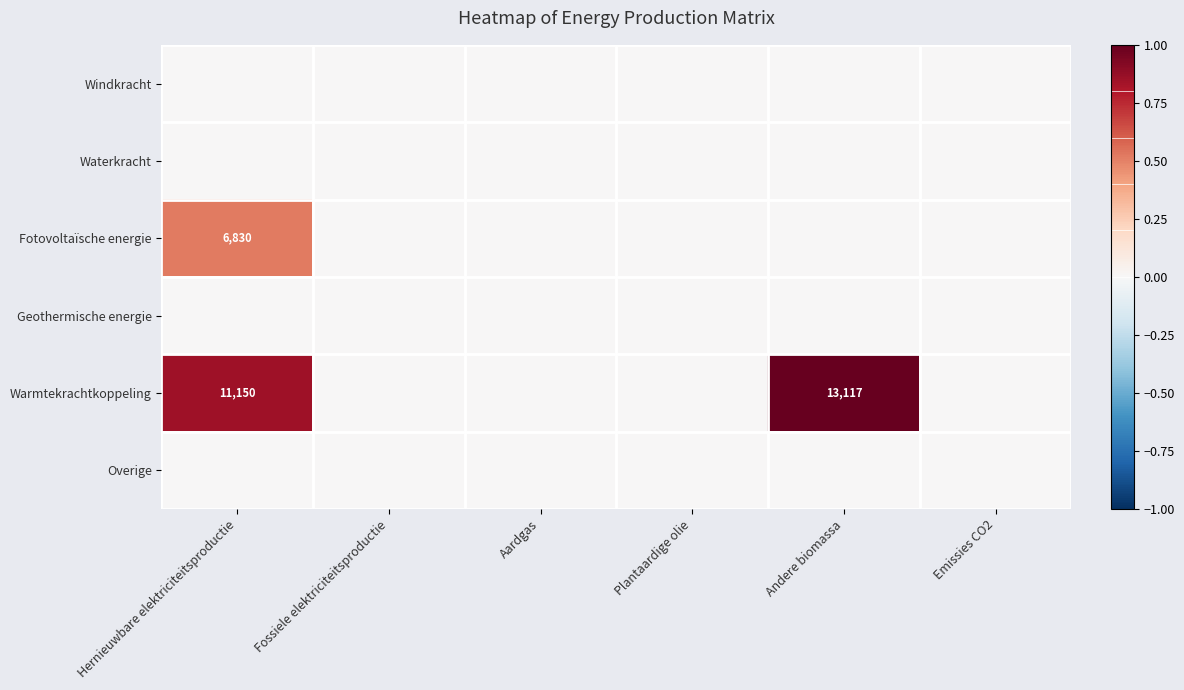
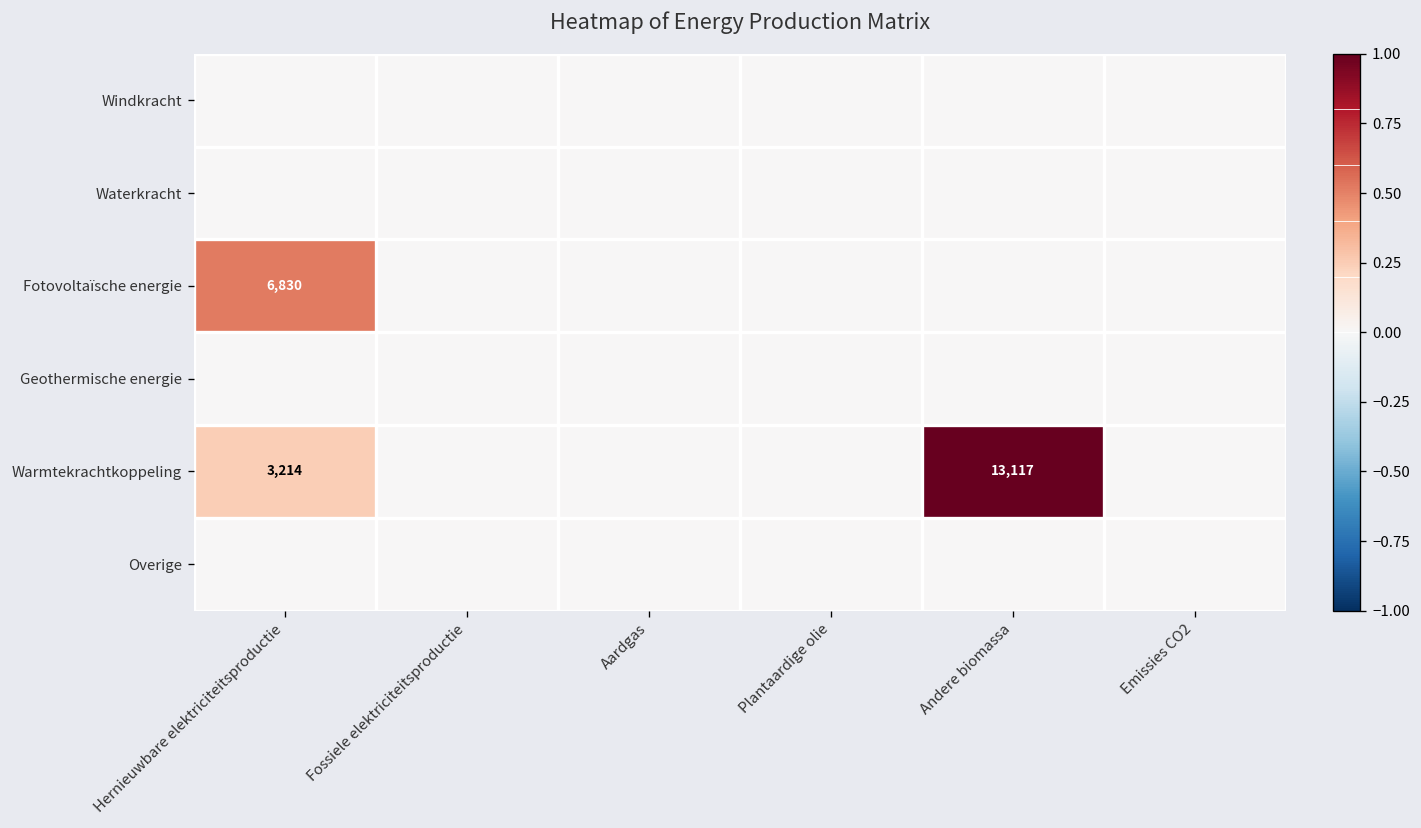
Warmtekrachtkoppeling, Hernieuwbare elektriciteitsproductie: 11,150 -> 3,214
